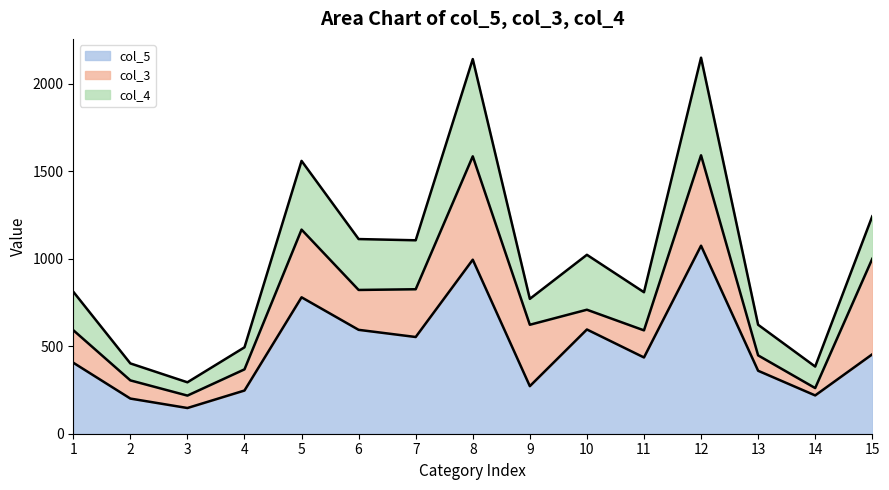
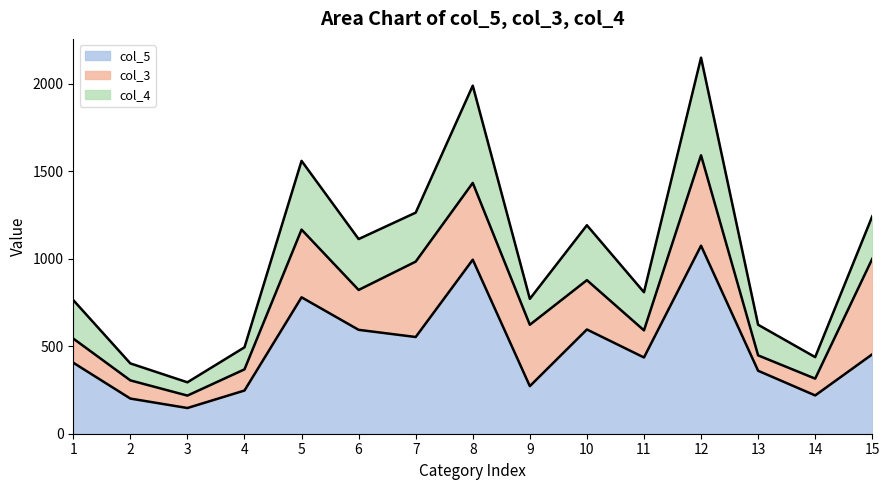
col_3, 1: 190 -> 140
col_3, 7: 270 -> 430
col_3, 8: 590 -> 440
col_3, 10: 110 -> 280
col_3, 14: 40 -> 100
